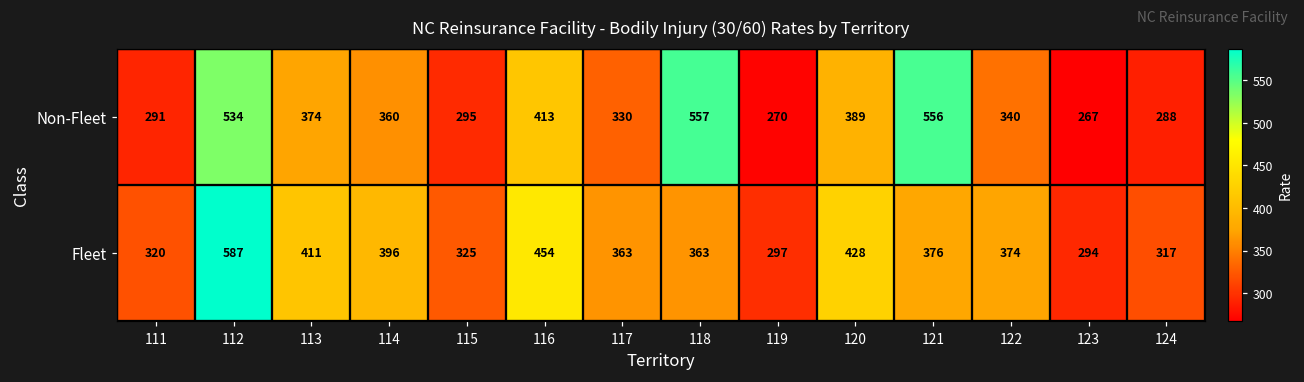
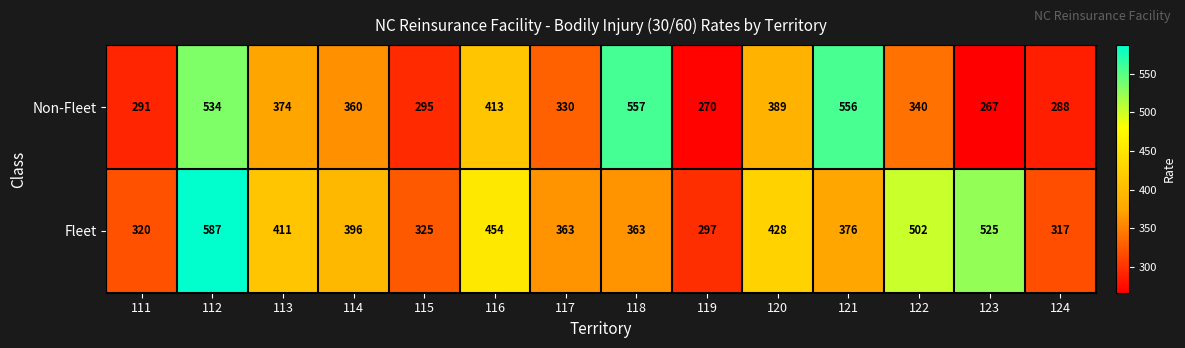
Fleet, 122: 374 -> 502
Fleet, 123: 294 -> 525
